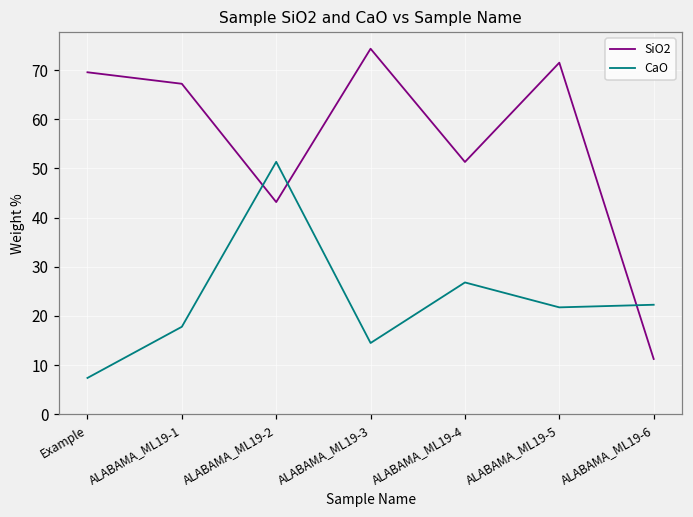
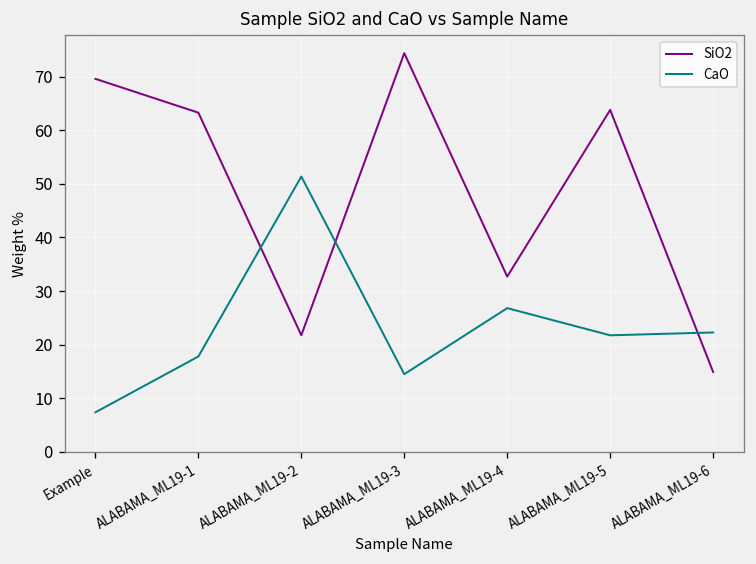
SiO2, ALABAMA_ML19-1: 67 -> 63
SiO2, ALABAMA_ML19-2: 43 -> 22
SiO2, ALABAMA_ML19-4: 51 -> 33
SiO2, ALABAMA_ML19-5: 72 -> 64
SiO2, ALABAMA_ML19-6: 11 -> 15
